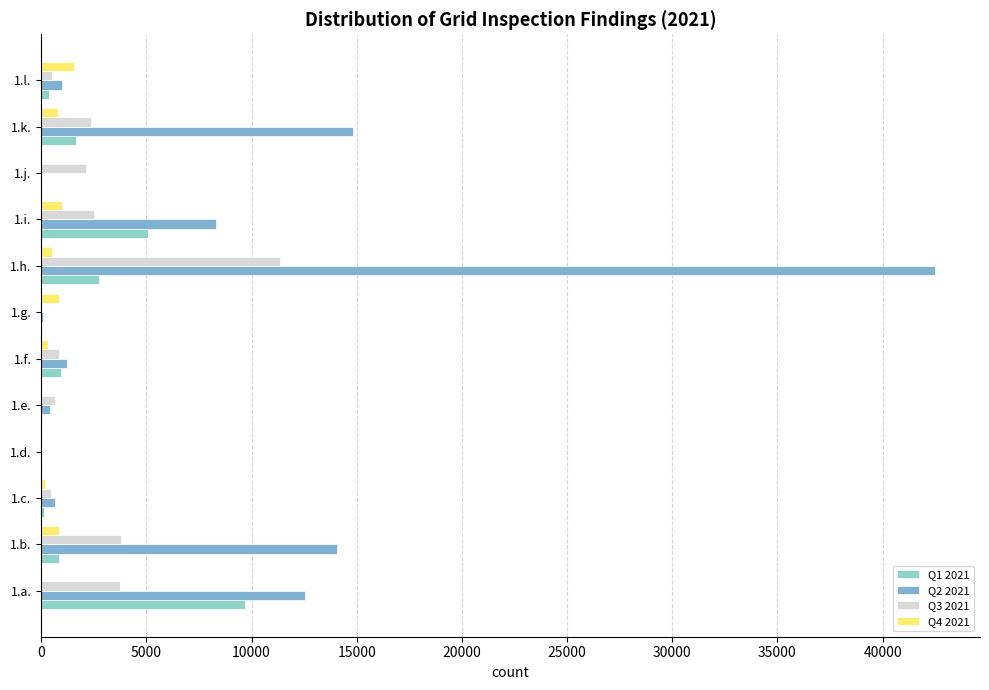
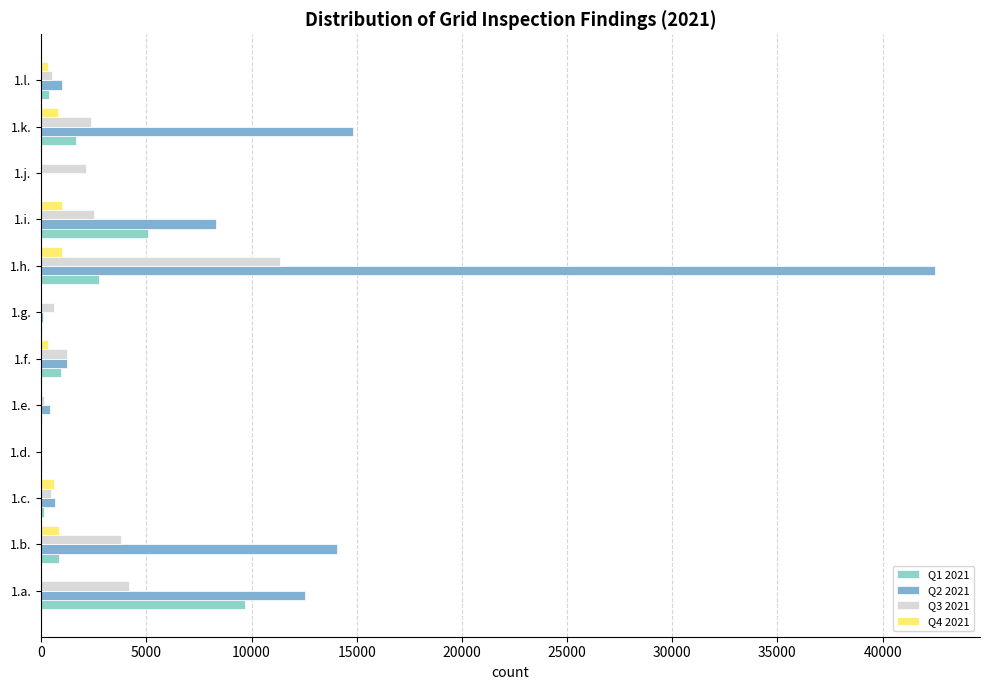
Q4 2021, 1.l.: 1600 -> 300
Q4 2021, 1.h.: 500 -> 1000
Q4 2021, 1.g.: 800 -> 0
Q3 2021, 1.g.: 0 -> 600
Q3 2021, 1.f.: 800 -> 1200
Q3 2021, 1.e.: 600 -> 100
Q4 2021, 1.c.: 200 -> 600
Q3 2021, 1.a.: 3700 -> 4200
